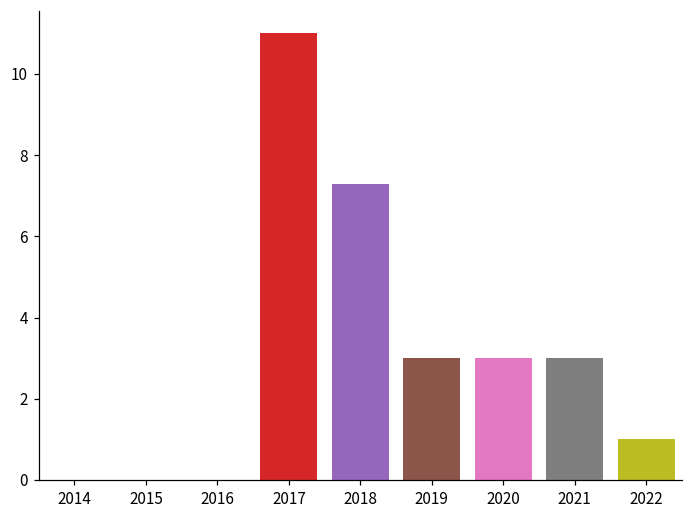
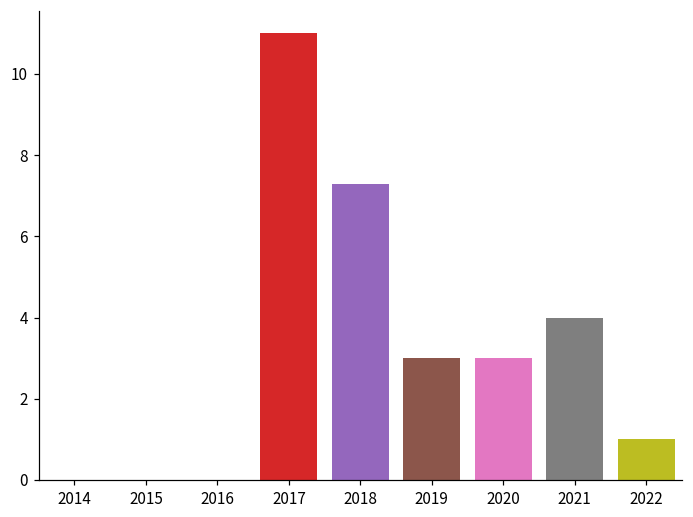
2021: 3 -> 4
